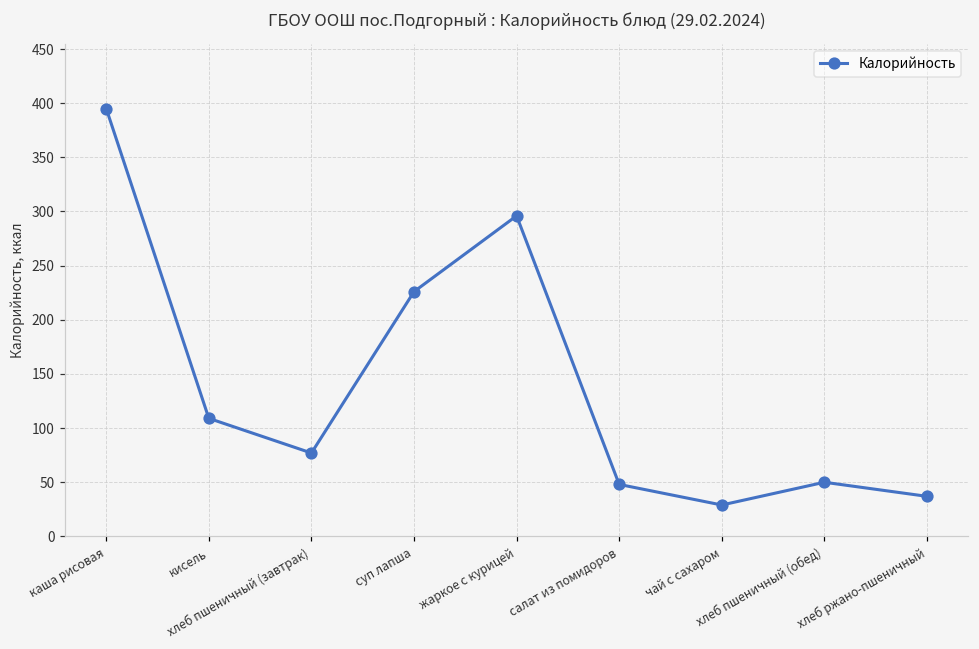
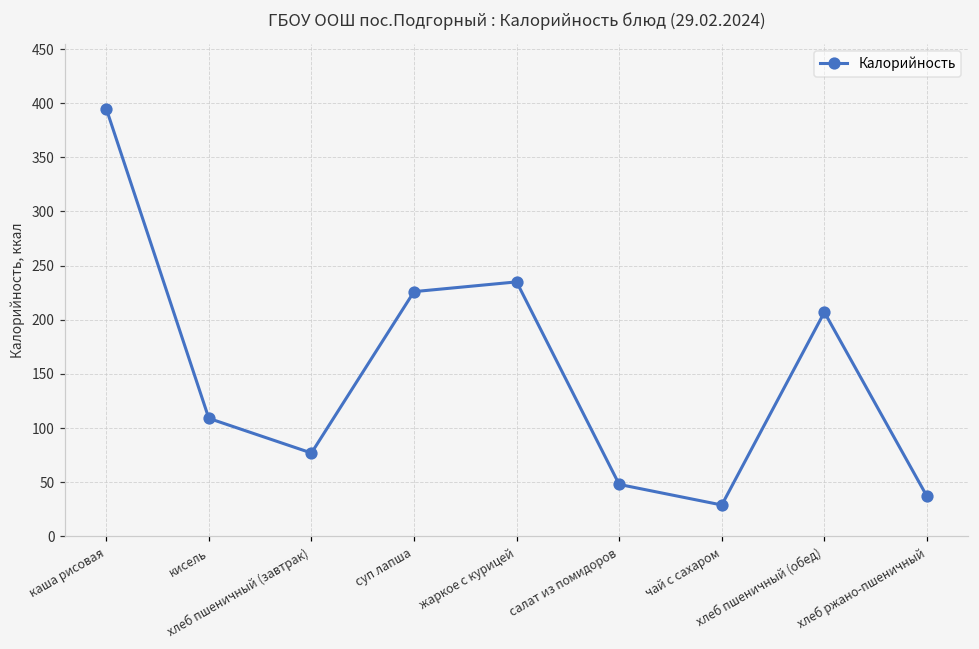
жаркое с курицей: 300 -> 240
хлеб пшеничный (обед): 50 -> 210
